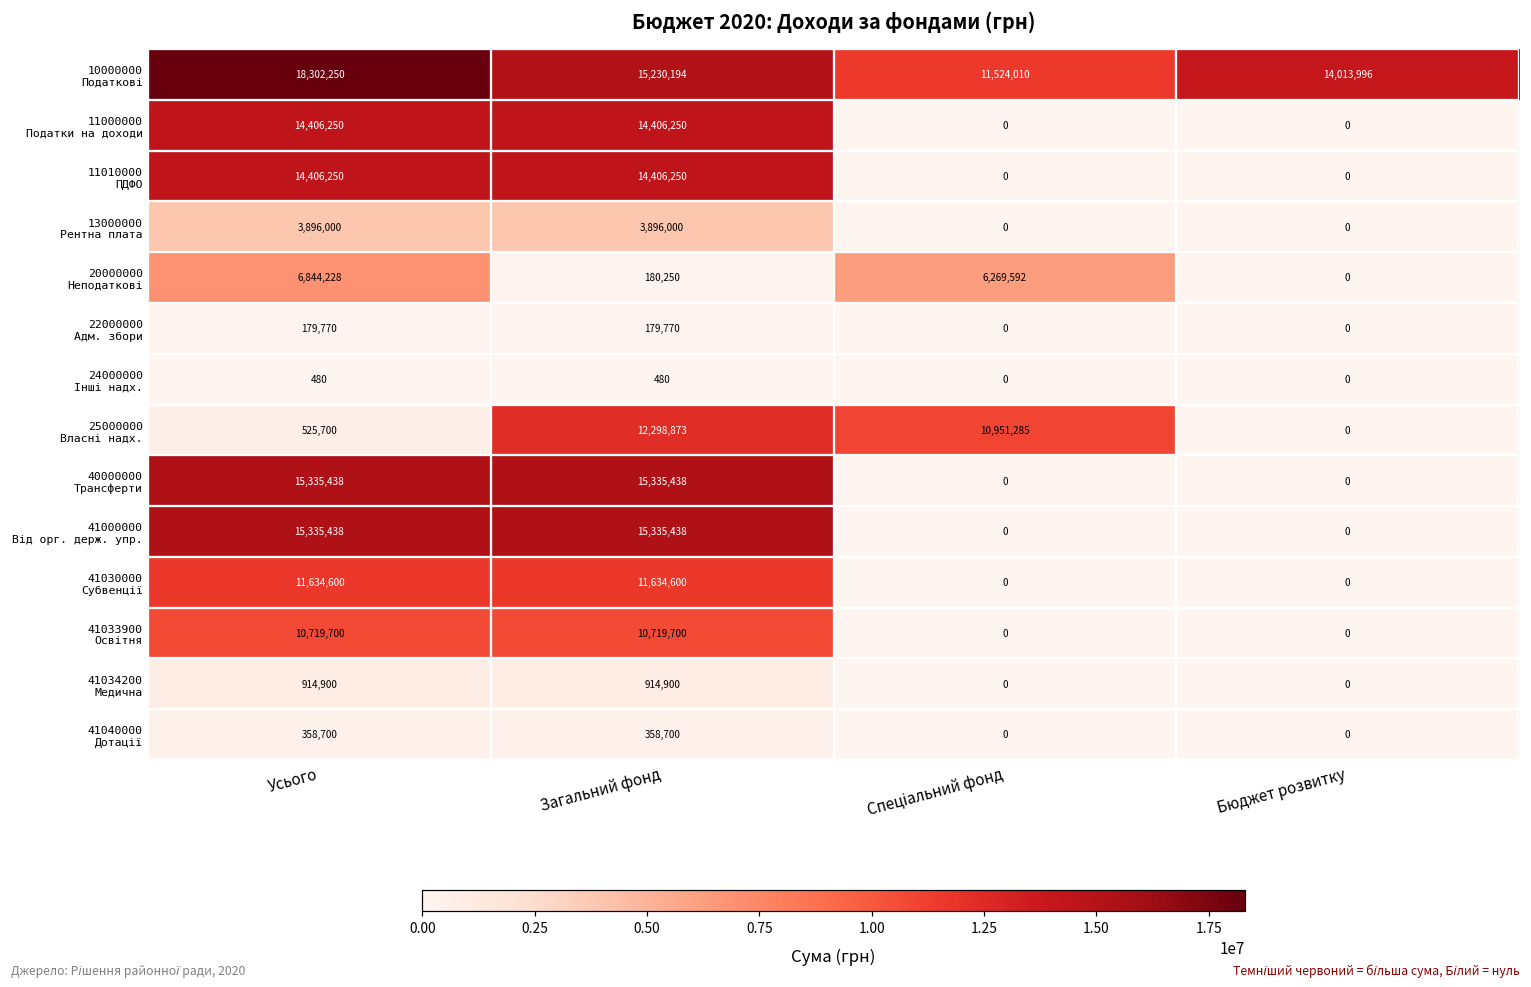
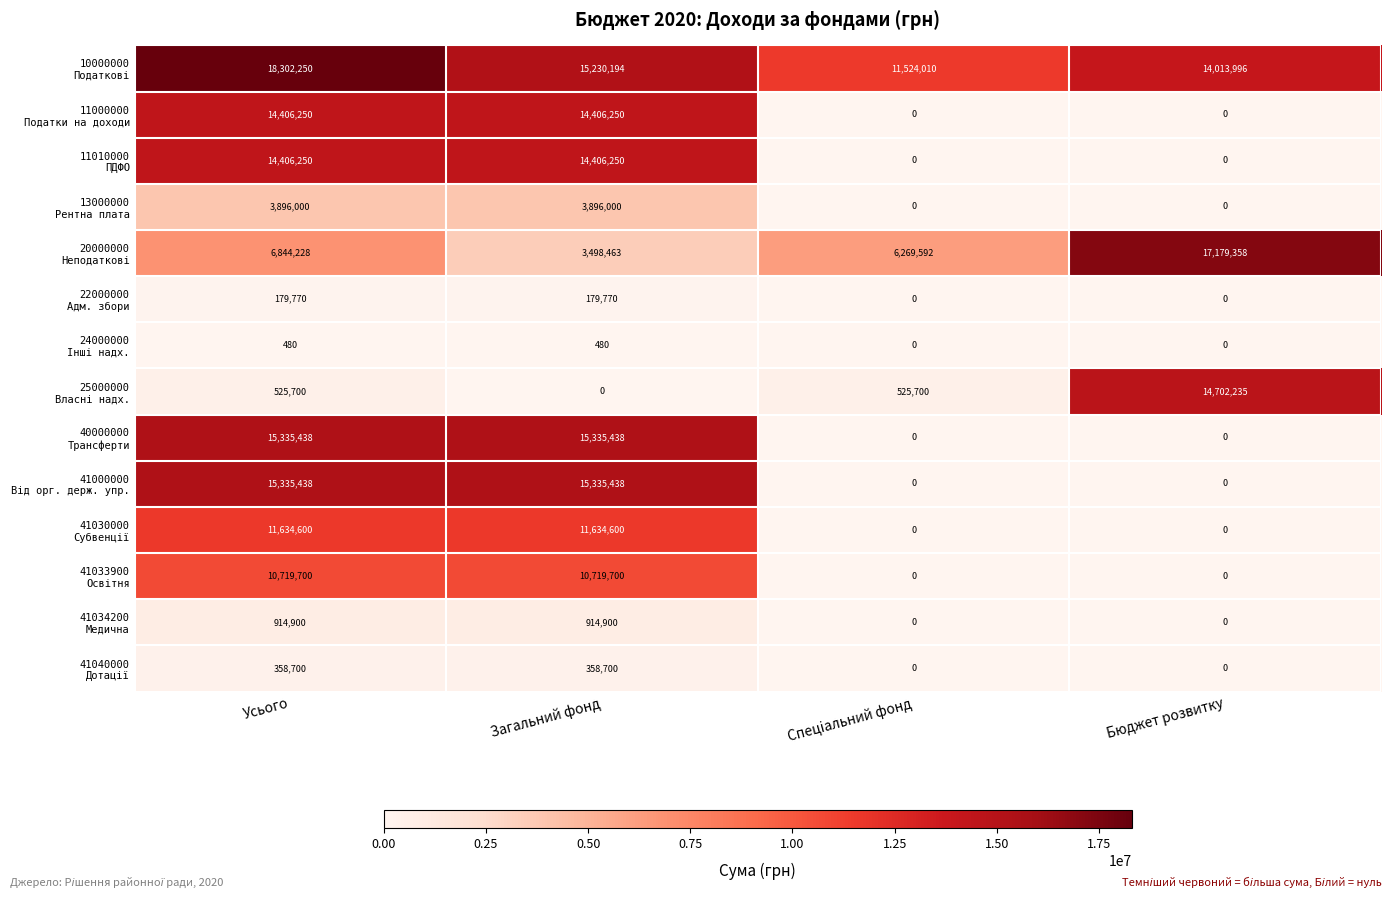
20000000 Неподаткові, Загальний фонд: 180,250 -> 3,498,463
20000000 Неподаткові, Бюджет розвитку: 0 -> 17,179,358
25000000 Власні надх., Загальний фонд: 12,298,873 -> 0
25000000 Власні надх., Спеціальний фонд: 10,951,285 -> 525,700
25000000 Власні надх., Бюджет розвитку: 0 -> 14,702,235
